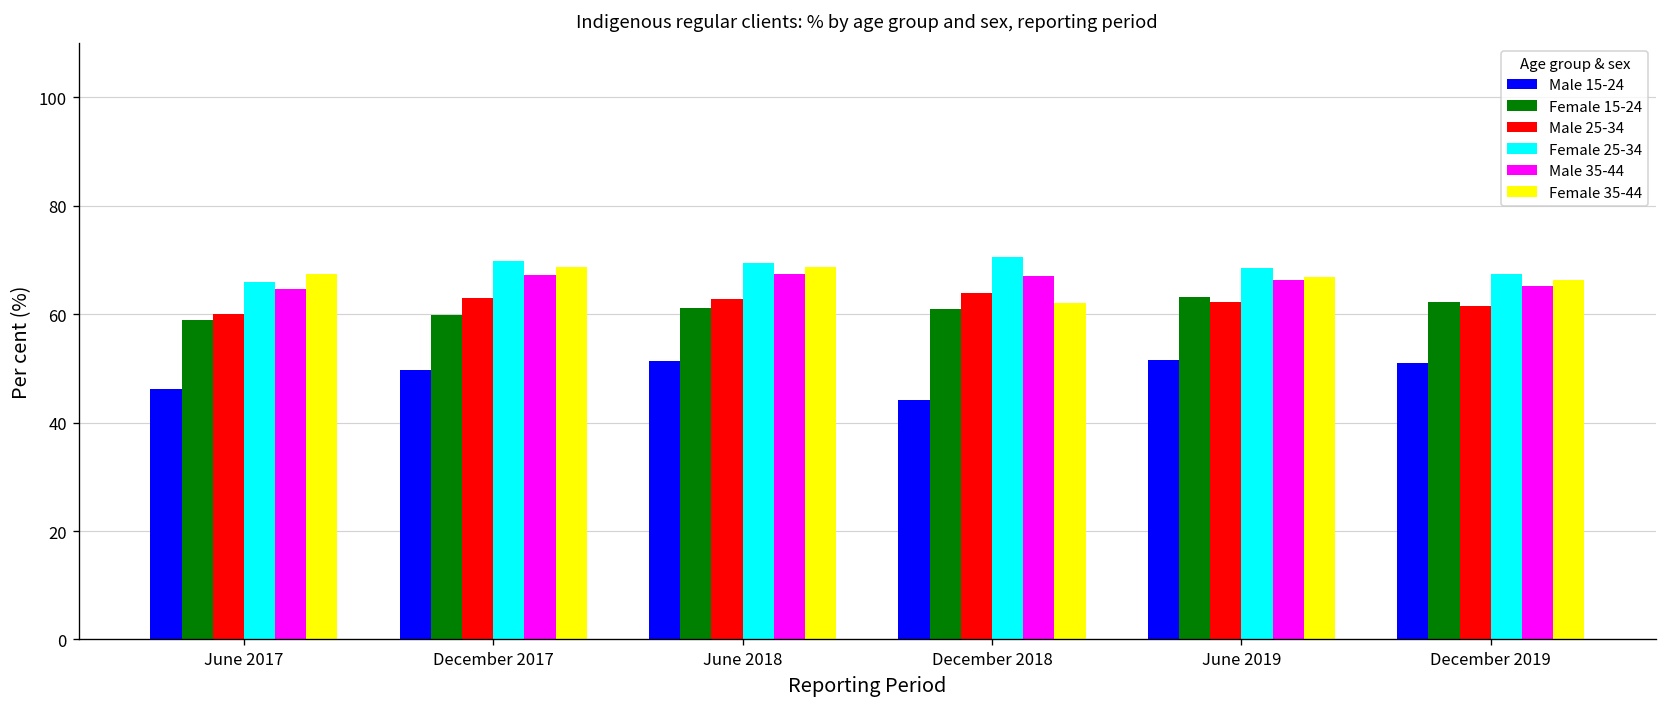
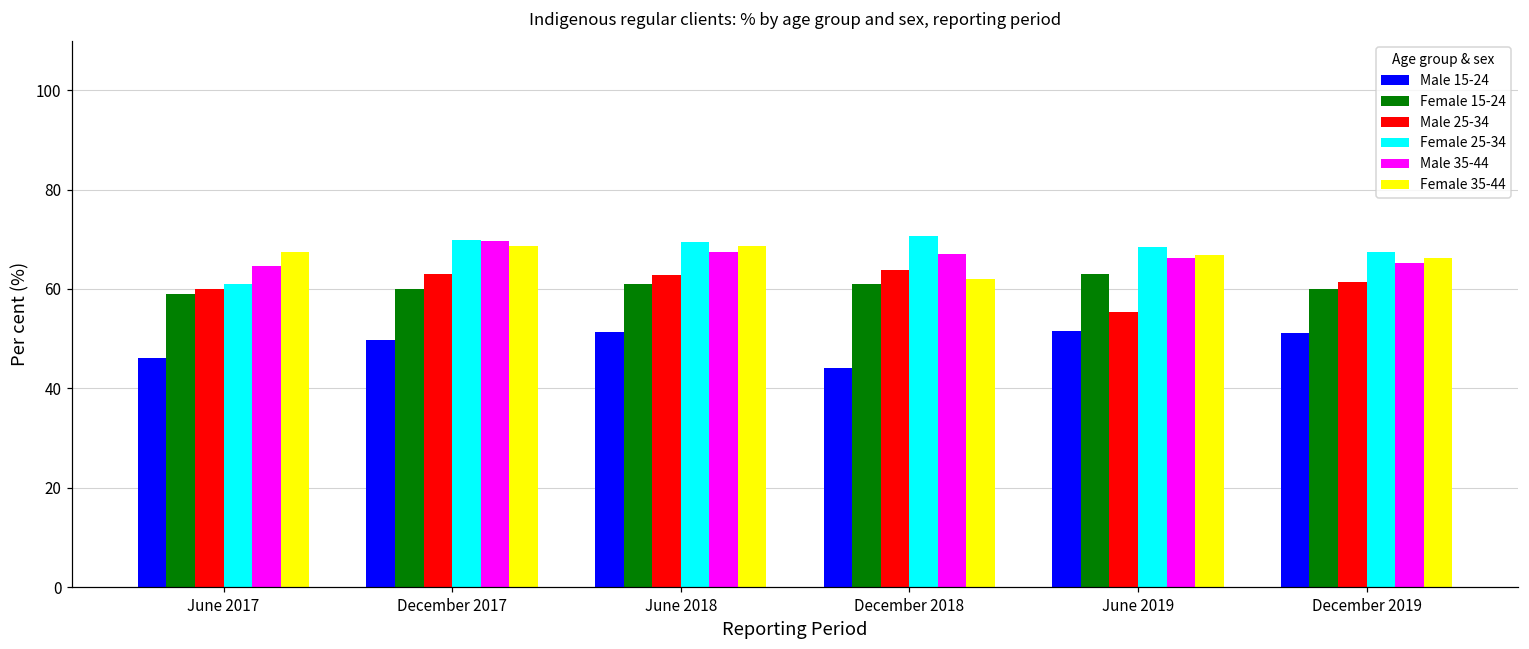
Female 25-34, June 2017: 66 -> 61
Male 35-44, December 2017: 67 -> 70
Male 25-34, June 2019: 62 -> 55
Female 15-24, December 2019: 62 -> 60
